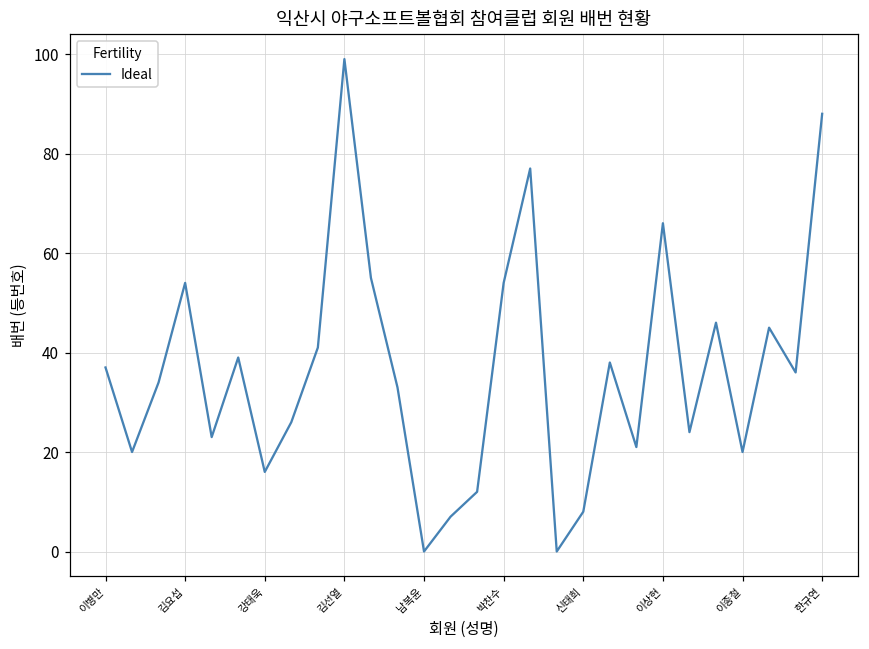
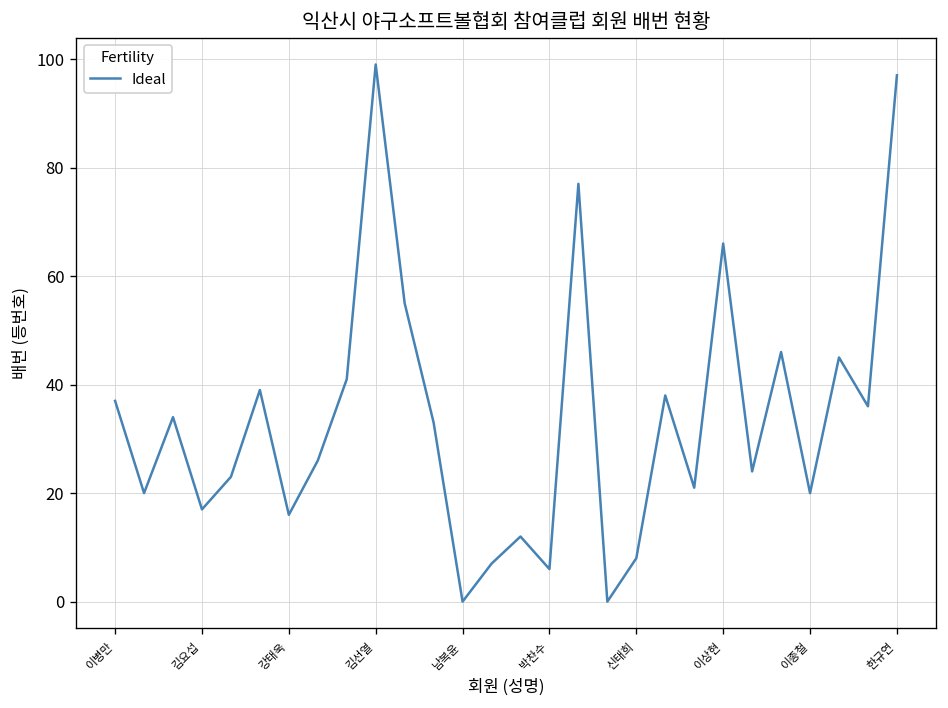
김요섭: 54 -> 17
박찬수: 54 -> 6
한규연: 88 -> 97
